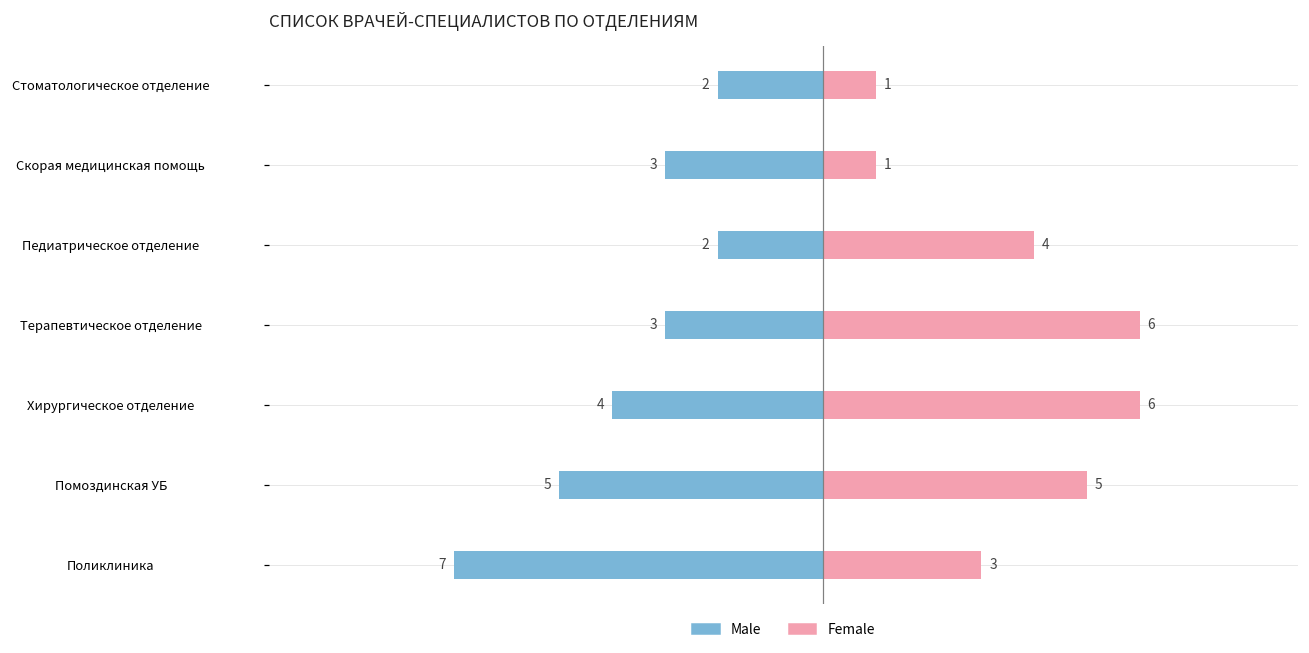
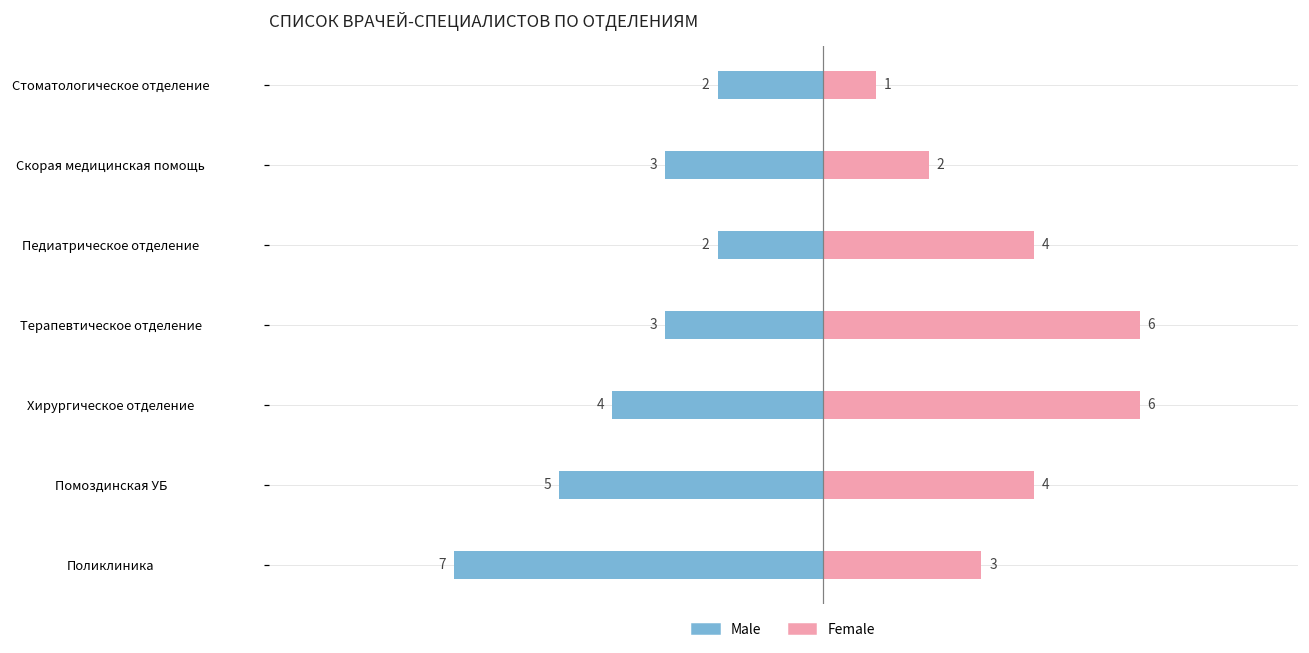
Female, Скорая медицинская помощь: 1 -> 2
Female, Помоздинская УБ: 5 -> 4
